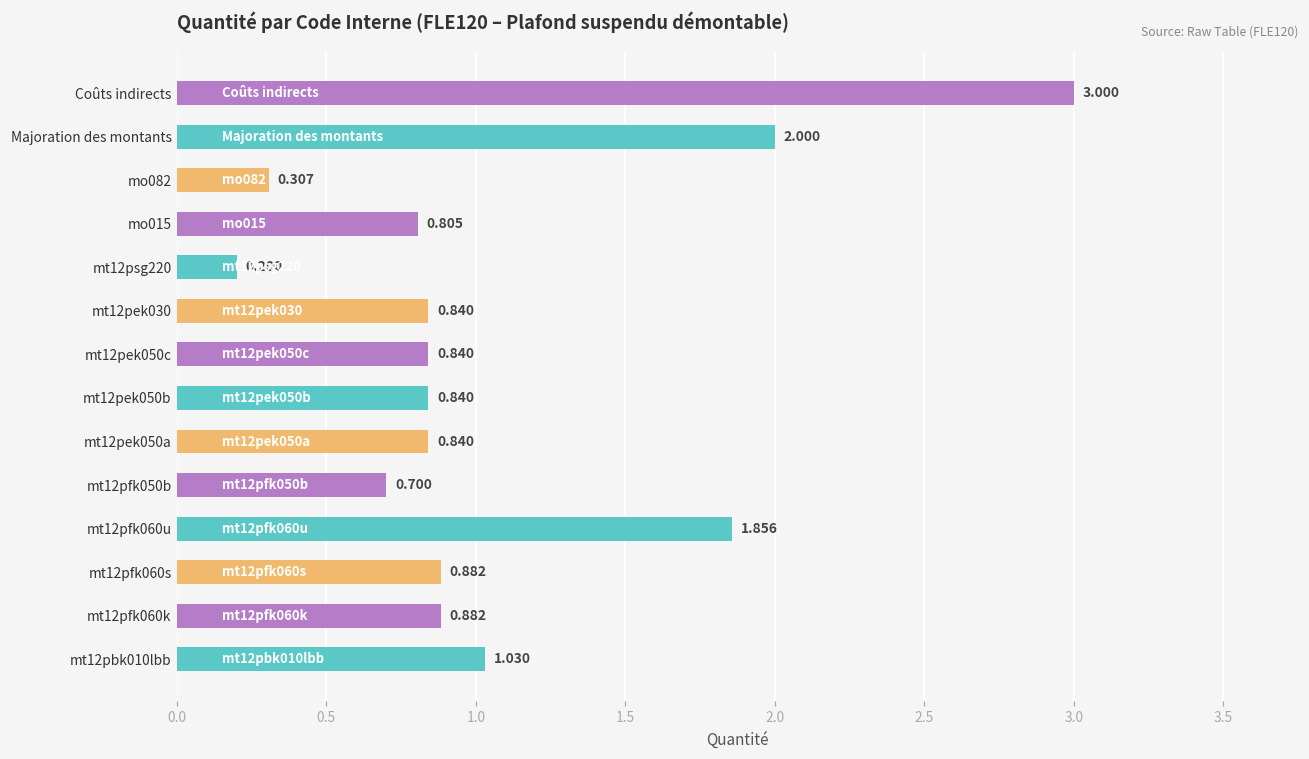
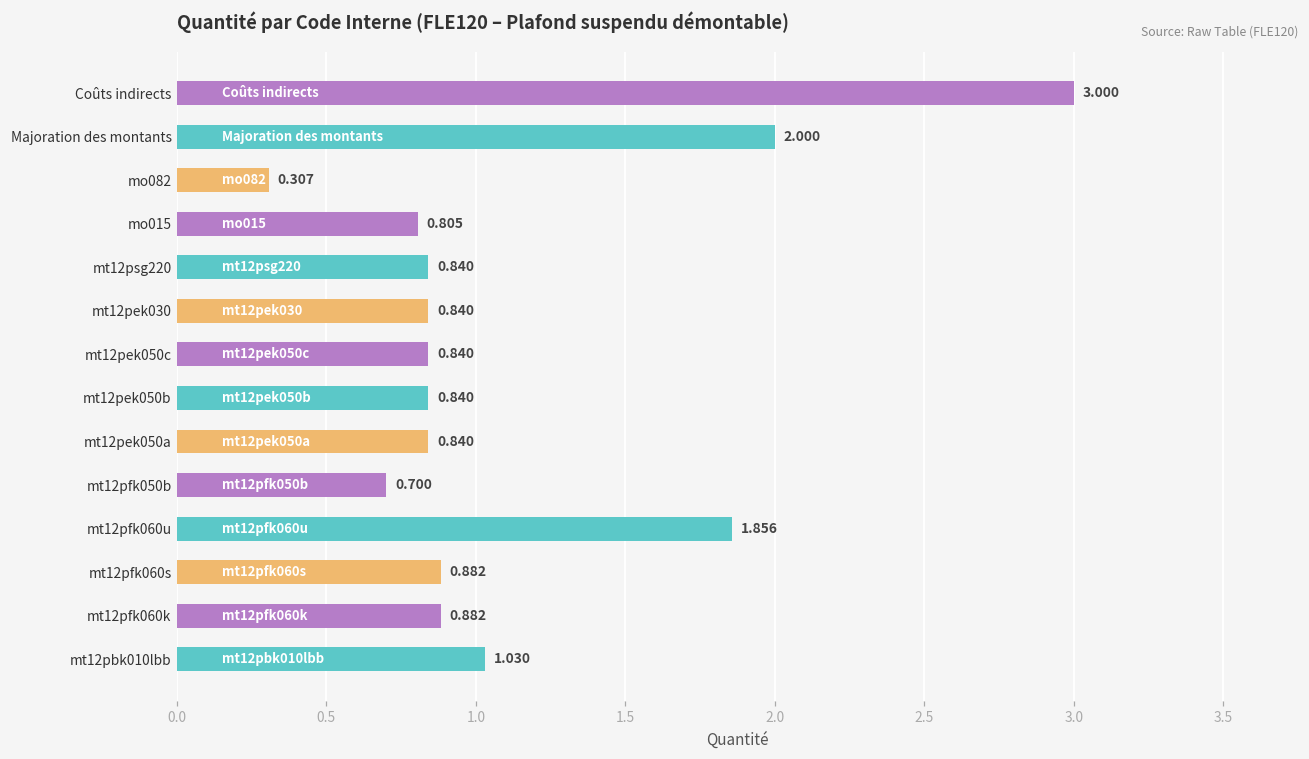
mt12psg220: 0.200 -> 0.840
